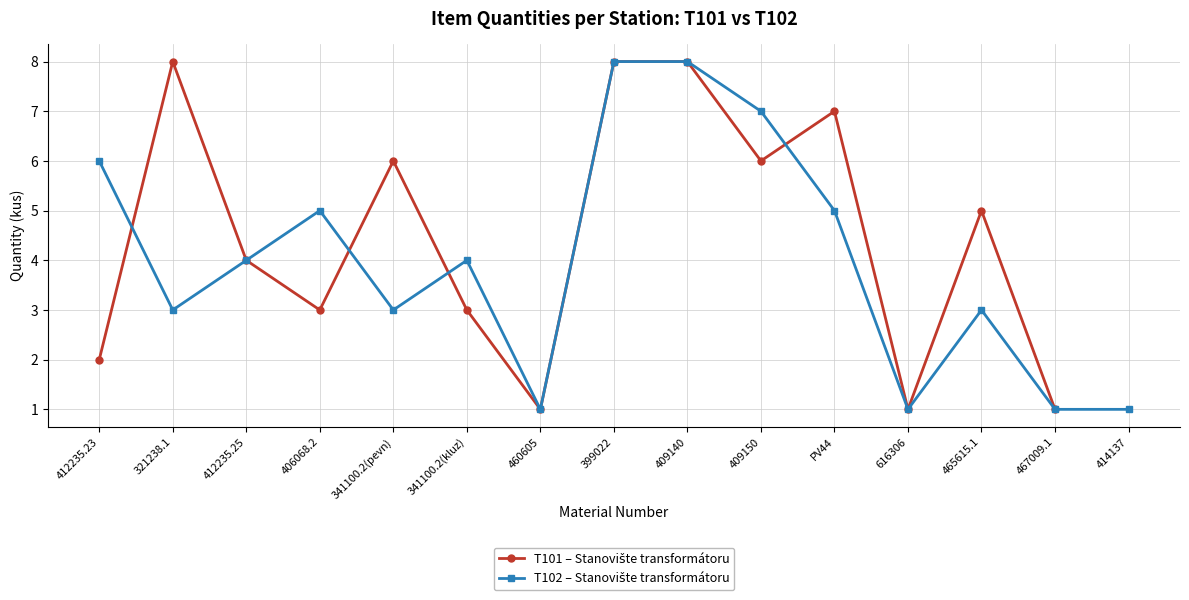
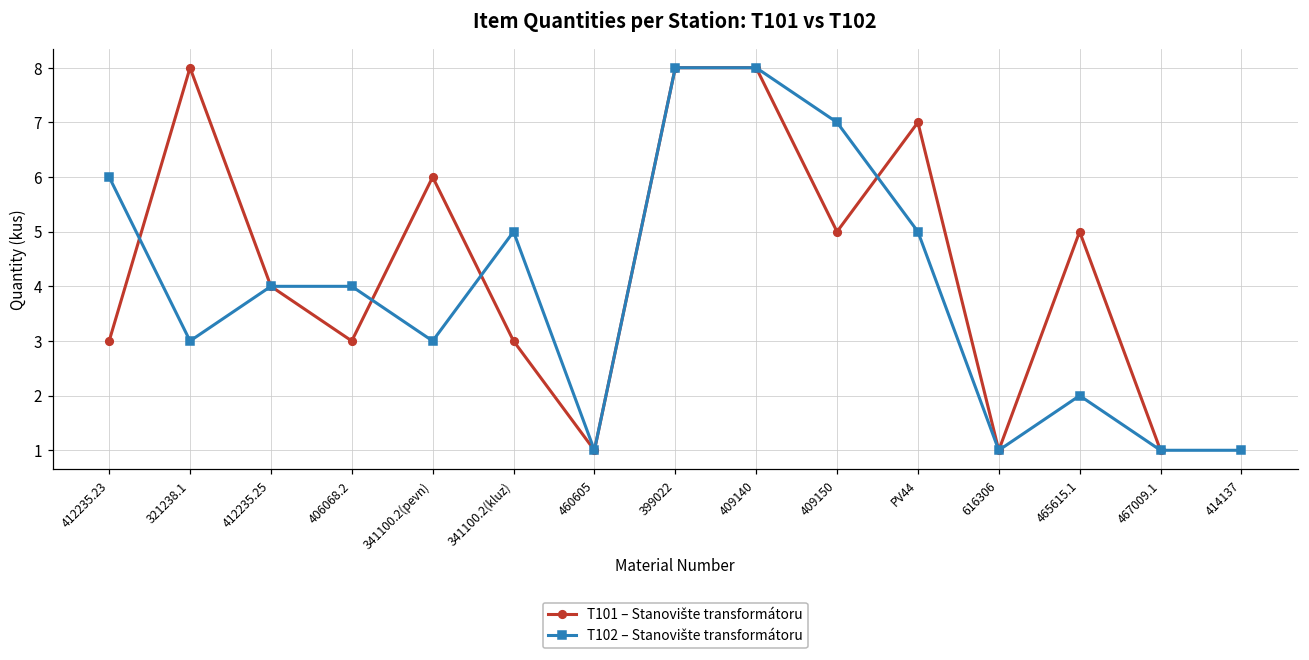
T101 – Stanovište transformátoru, 412235.23: 2 -> 3
T102 – Stanovište transformátoru, 406068.2: 5 -> 4
T102 – Stanovište transformátoru, 341100.2(kluz): 4 -> 5
T101 – Stanovište transformátoru, 409150: 6 -> 5
T102 – Stanovište transformátoru, 465615.1: 3 -> 2
